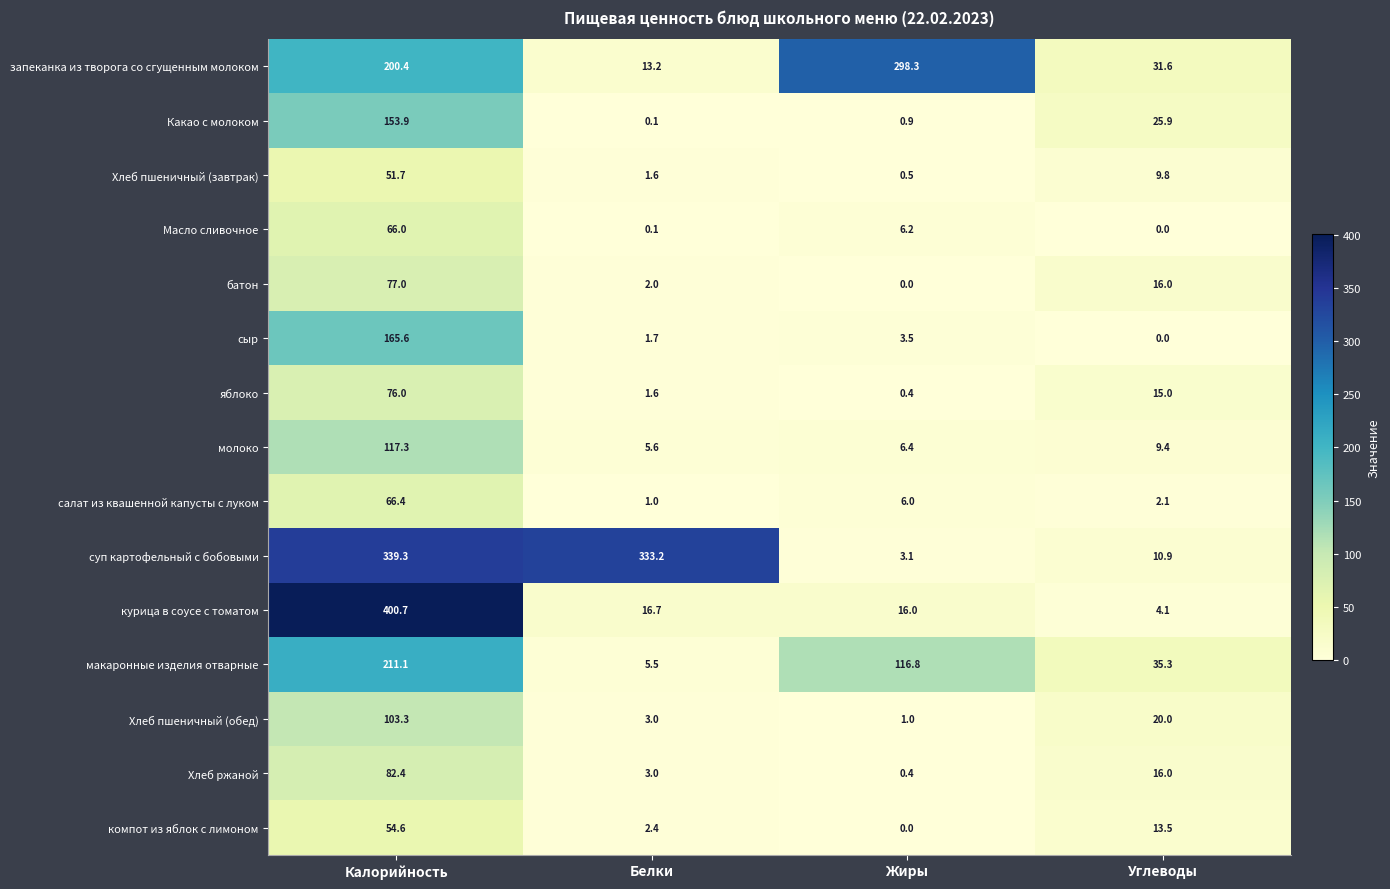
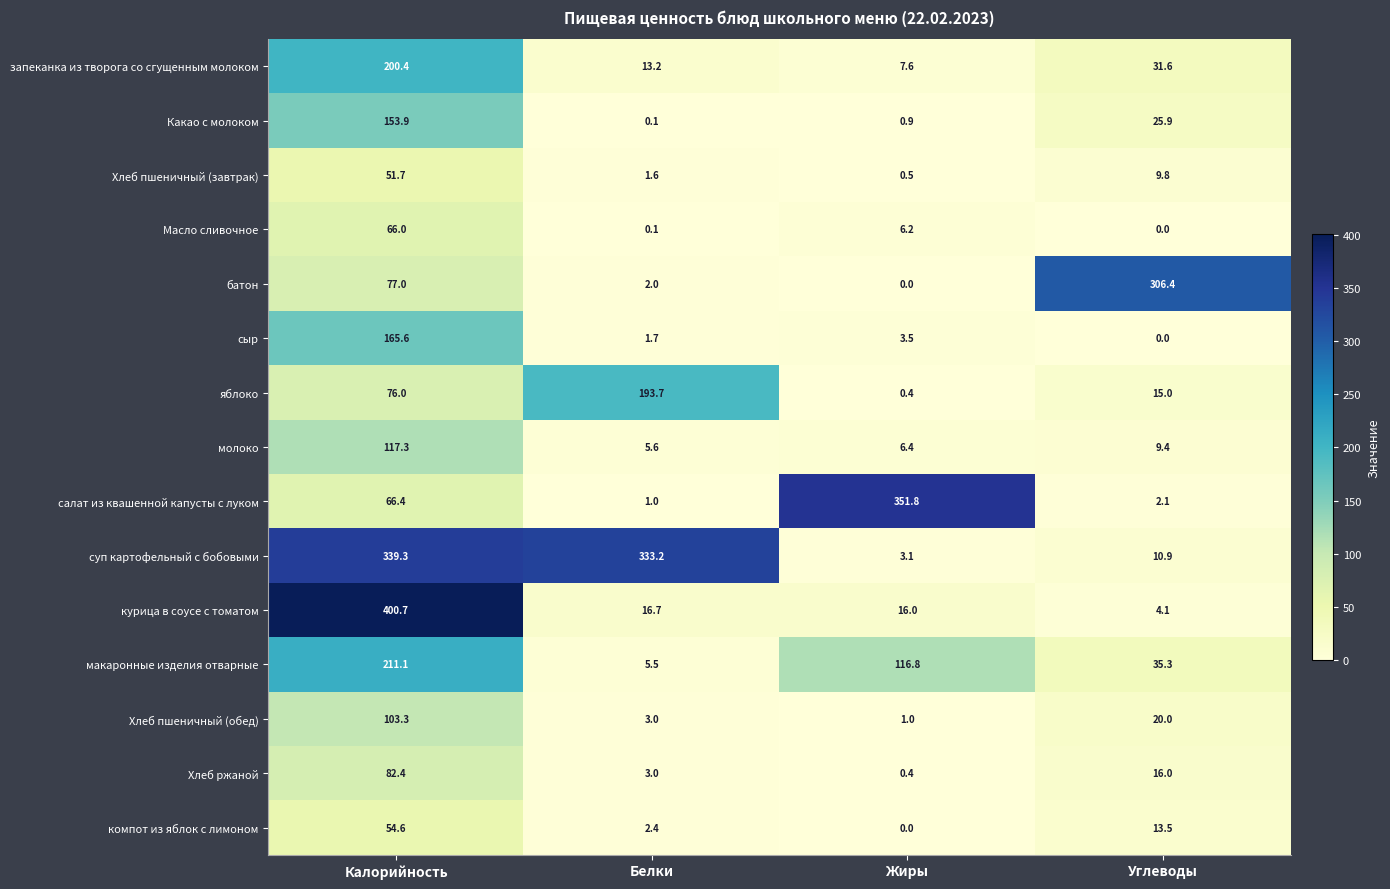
запеканка из творога со сгущенным молоком, Жиры: 298.3 -> 7.6
батон, Углеводы: 16.0 -> 306.4
яблоко, Белки: 1.6 -> 193.7
салат из квашенной капусты с луком, Жиры: 6.0 -> 351.8
